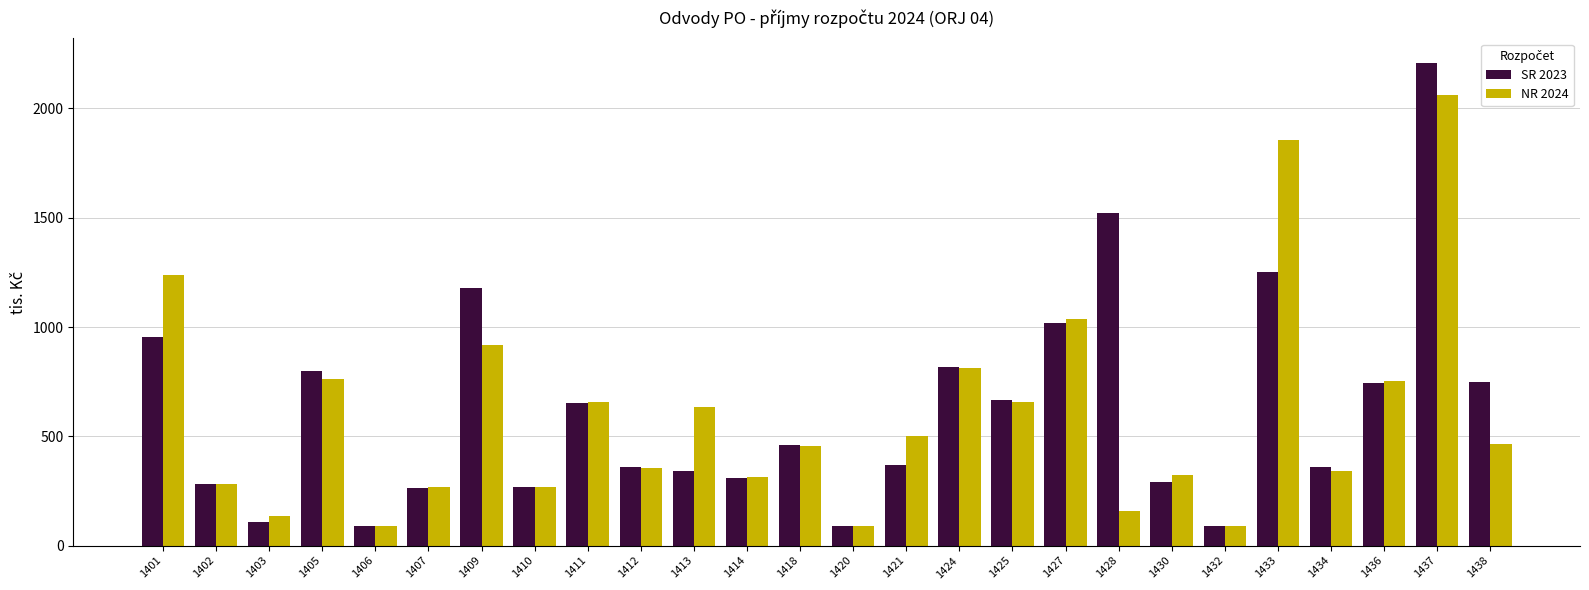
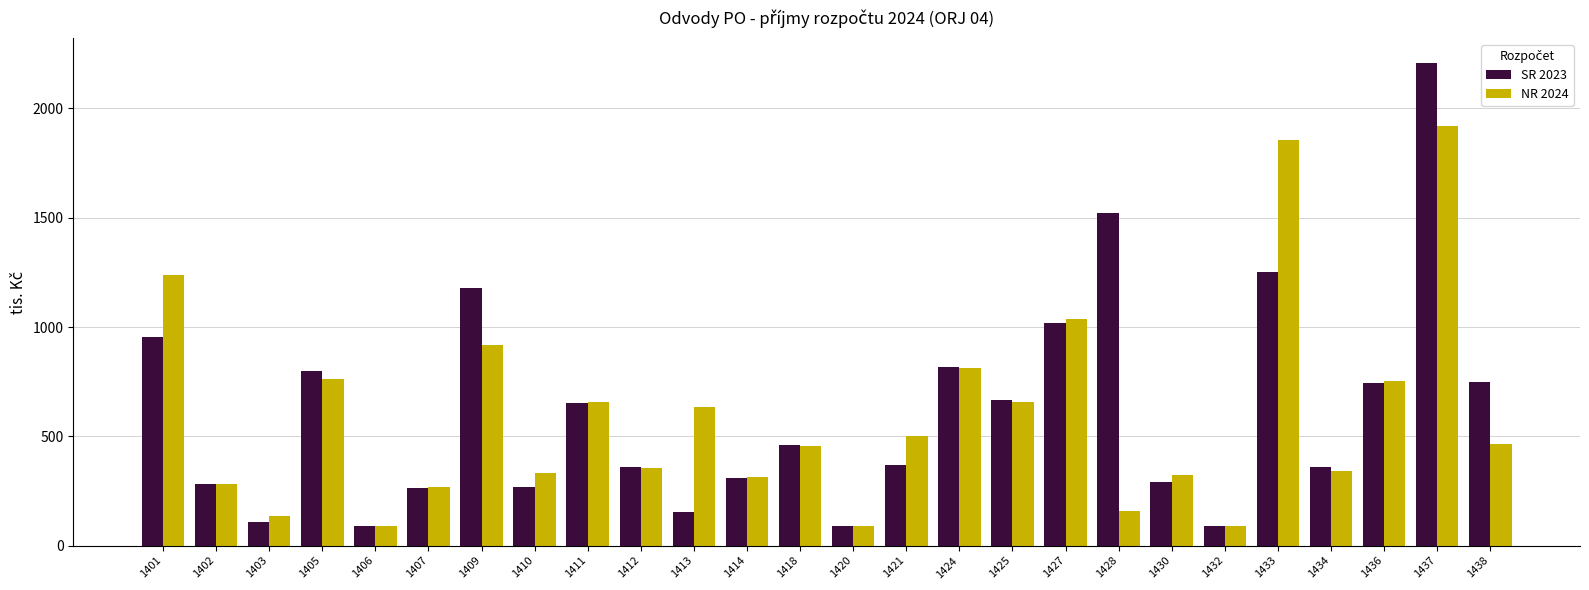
NR 2024, 1410: 270 -> 330
SR 2023, 1413: 340 -> 150
NR 2024, 1437: 2060 -> 1920
